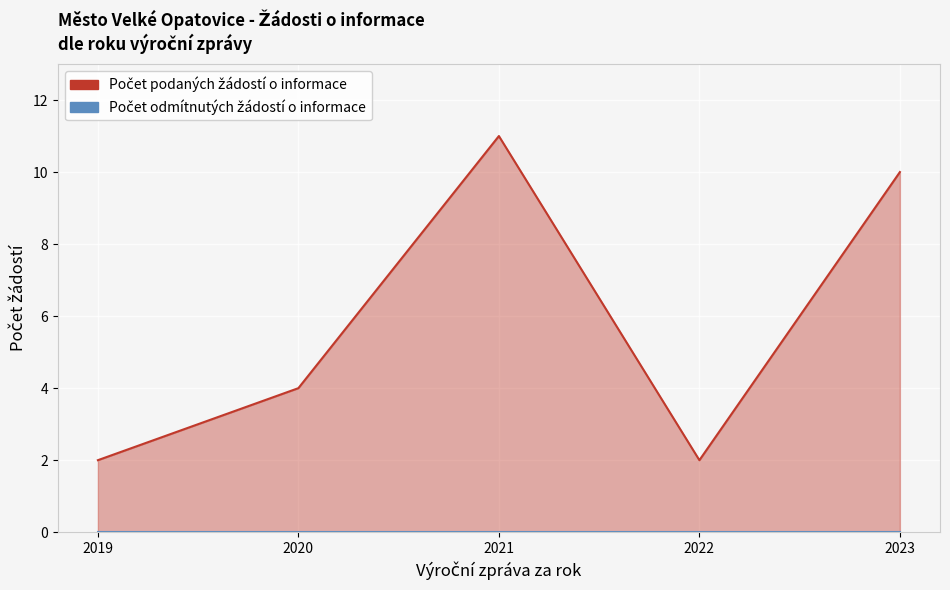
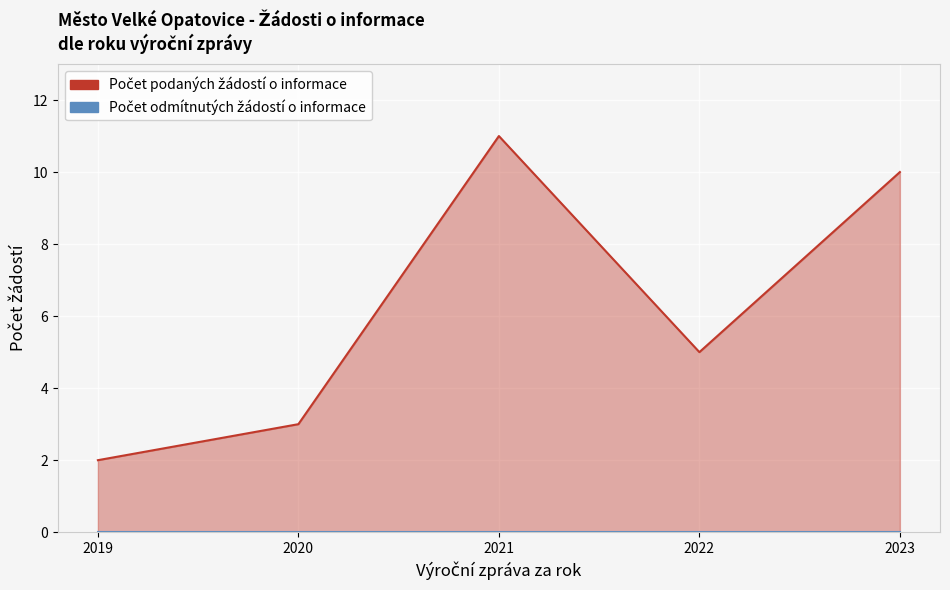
Počet podaných žádostí o informace, 2020: 4 -> 3
Počet podaných žádostí o informace, 2022: 2 -> 5
